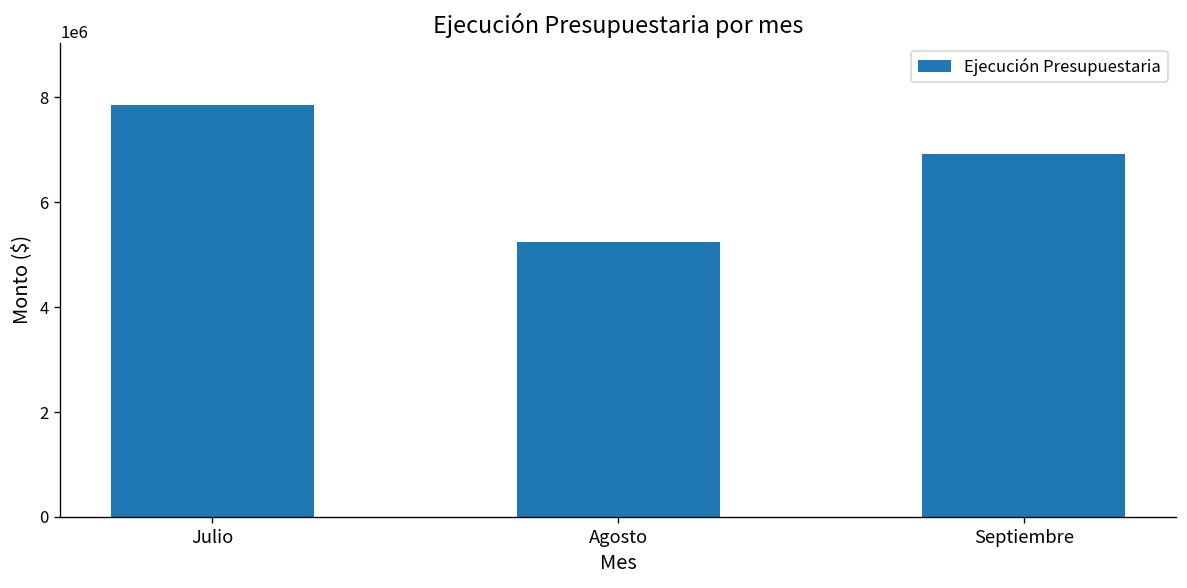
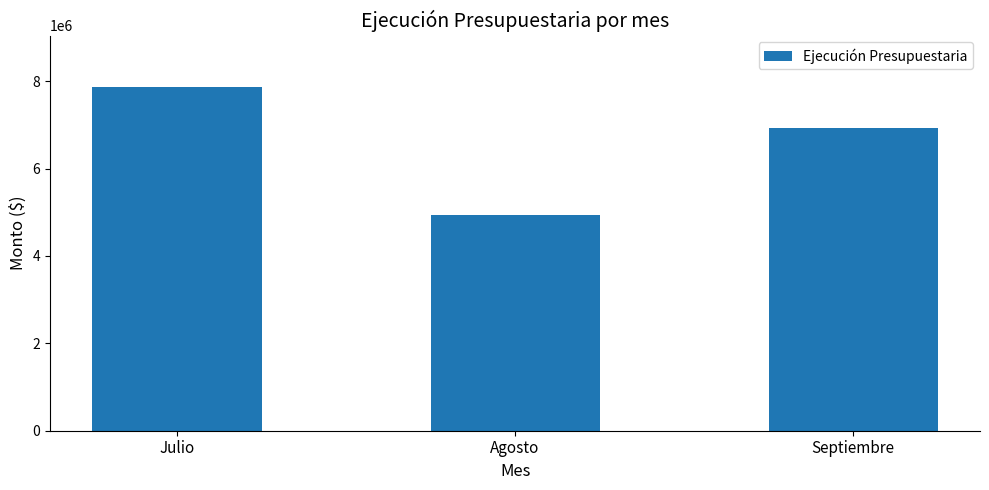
Agosto: 5200000 -> 4900000
